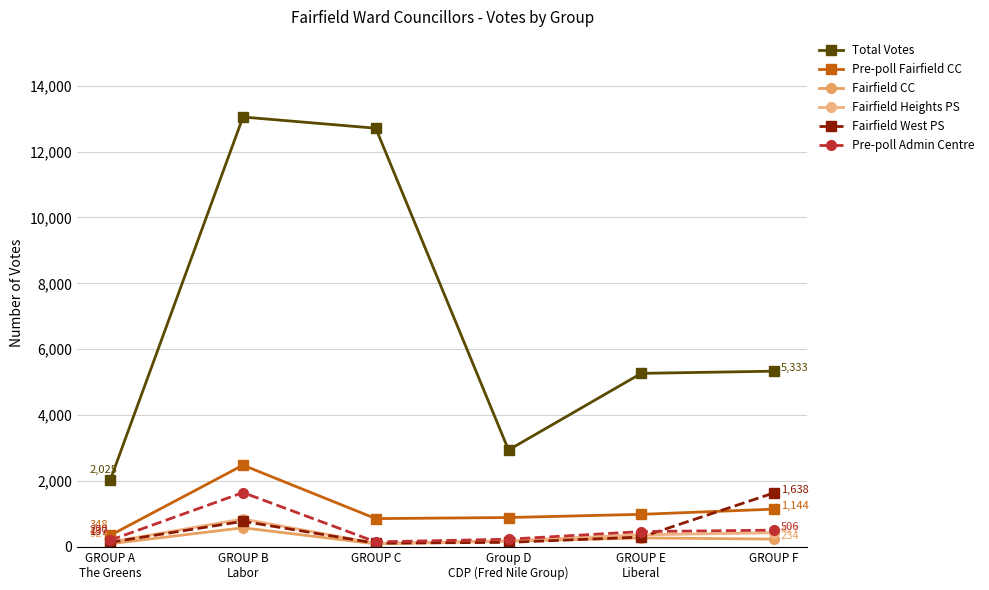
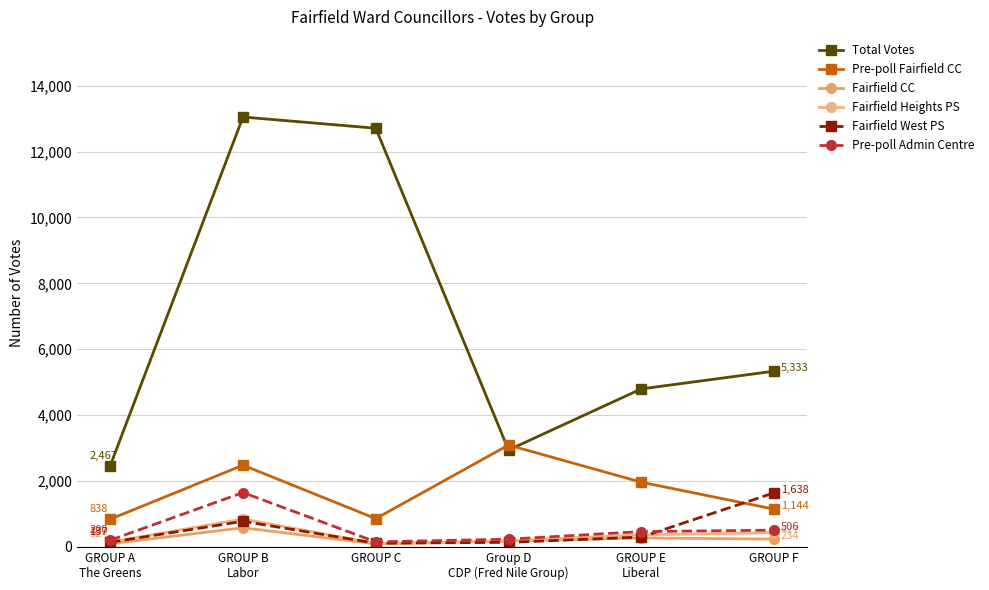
Total Votes, GROUP A The Greens: 2,025 -> 2,467
Pre-poll Fairfield CC, GROUP A The Greens: 348 -> 838
Pre-poll Fairfield CC, Group D CDP (Fred Nile Group): 900 -> 3,100
Total Votes, GROUP E Liberal: 5,300 -> 4,800
Pre-poll Fairfield CC, GROUP E Liberal: 1,000 -> 2,000
